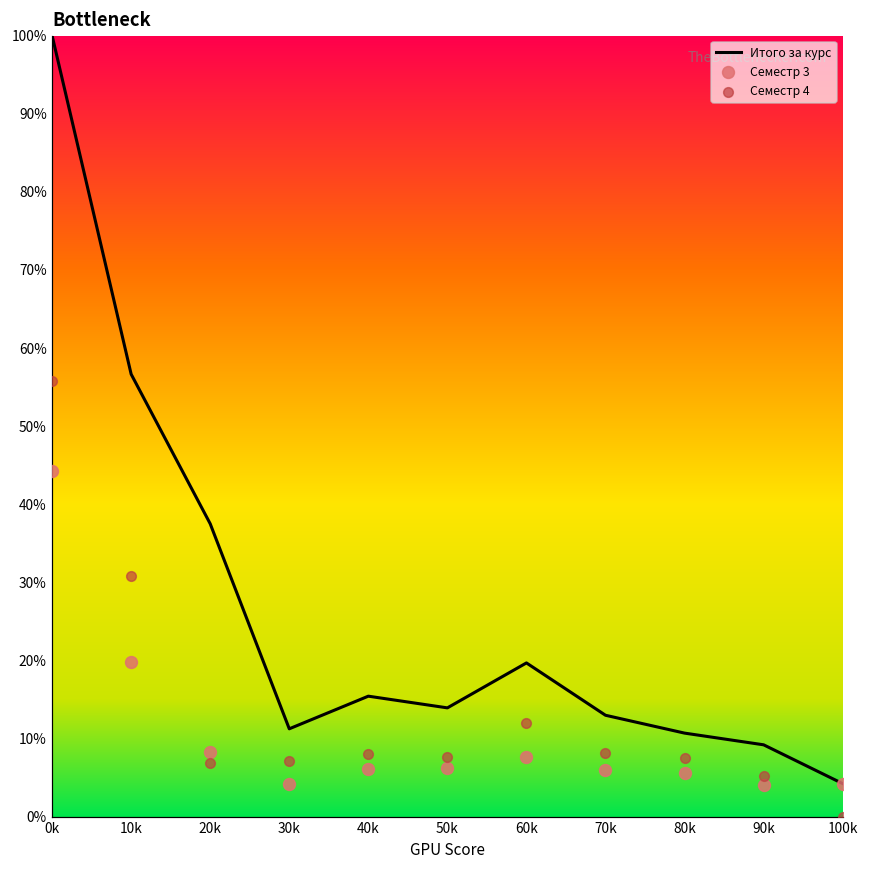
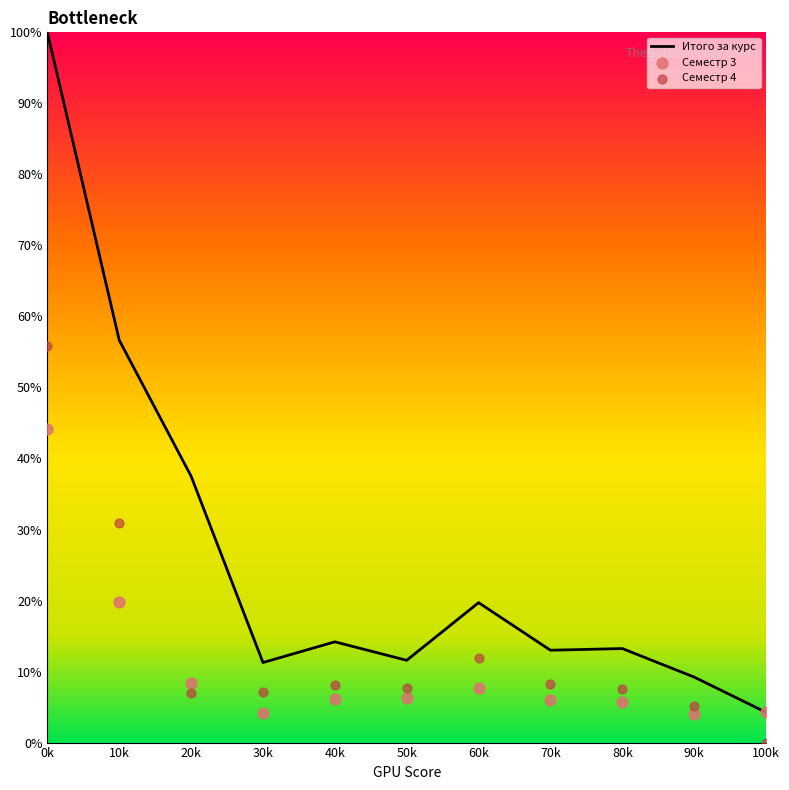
Итого за курс, 40k: 15% -> 14%
Итого за курс, 50k: 14% -> 12%
Итого за курс, 80k: 11% -> 13%
